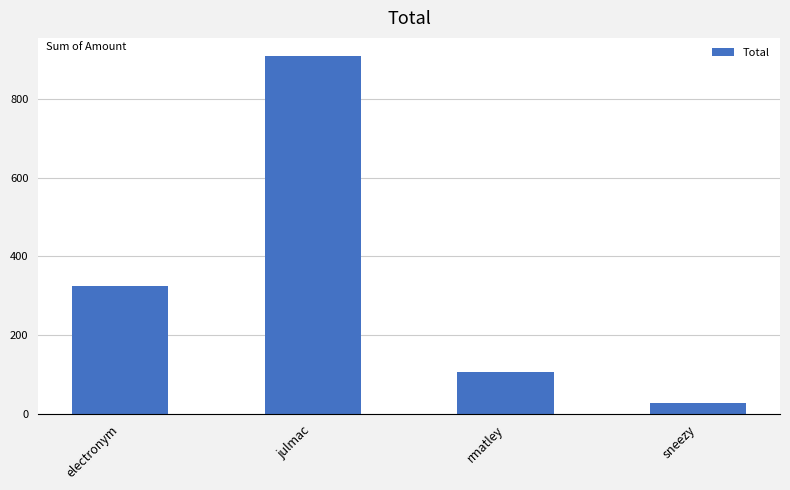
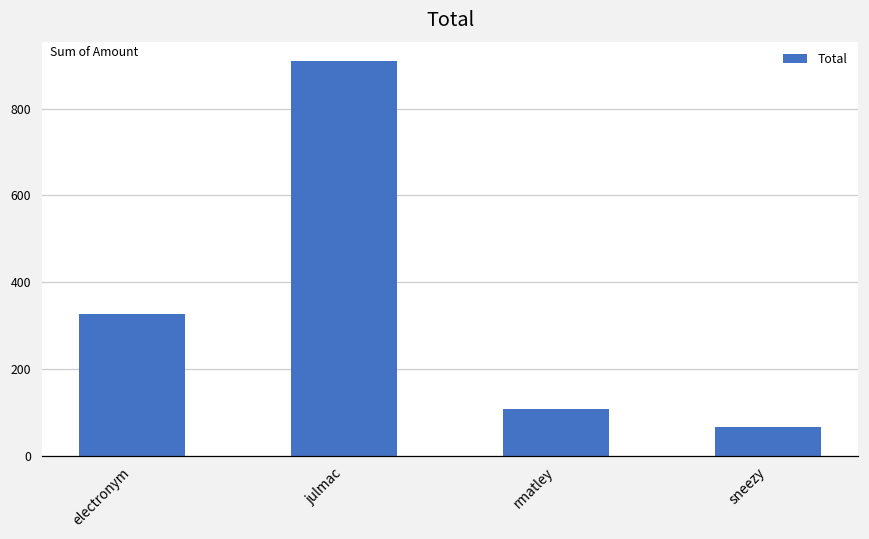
sneezy: 30 -> 70
